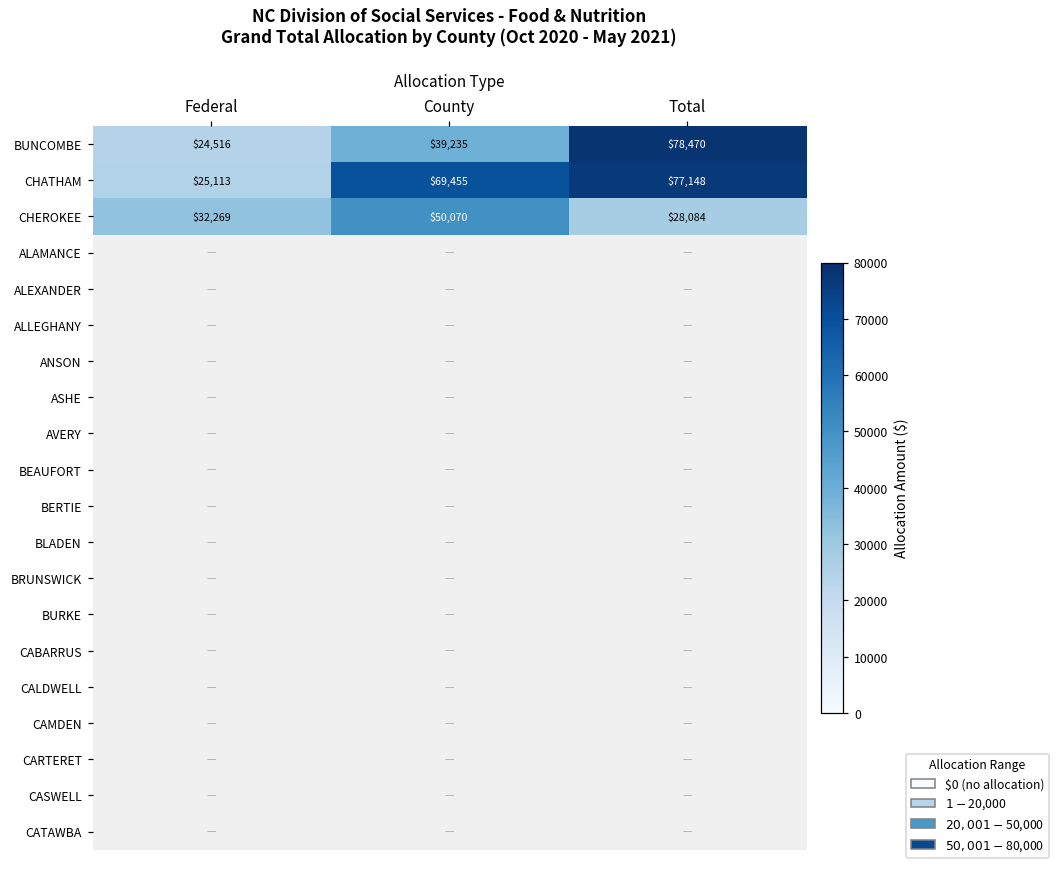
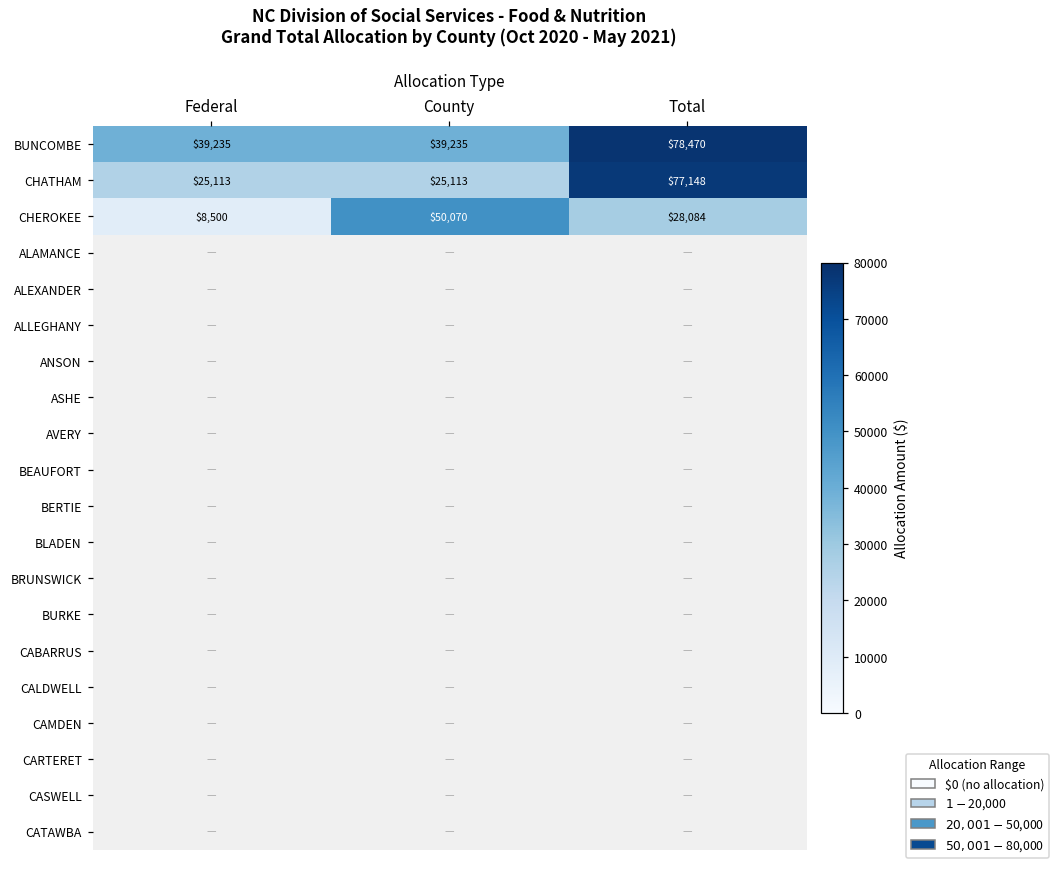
BUNCOMBE, Federal: $24,516 -> $39,235
CHATHAM, County: $69,455 -> $25,113
CHEROKEE, Federal: $32,269 -> $8,500
